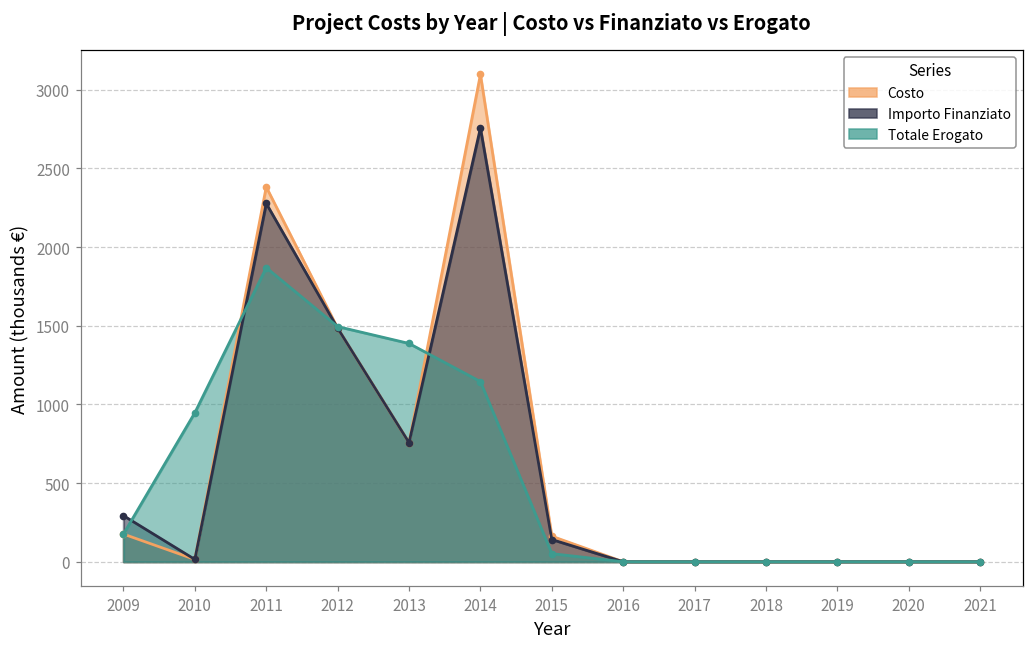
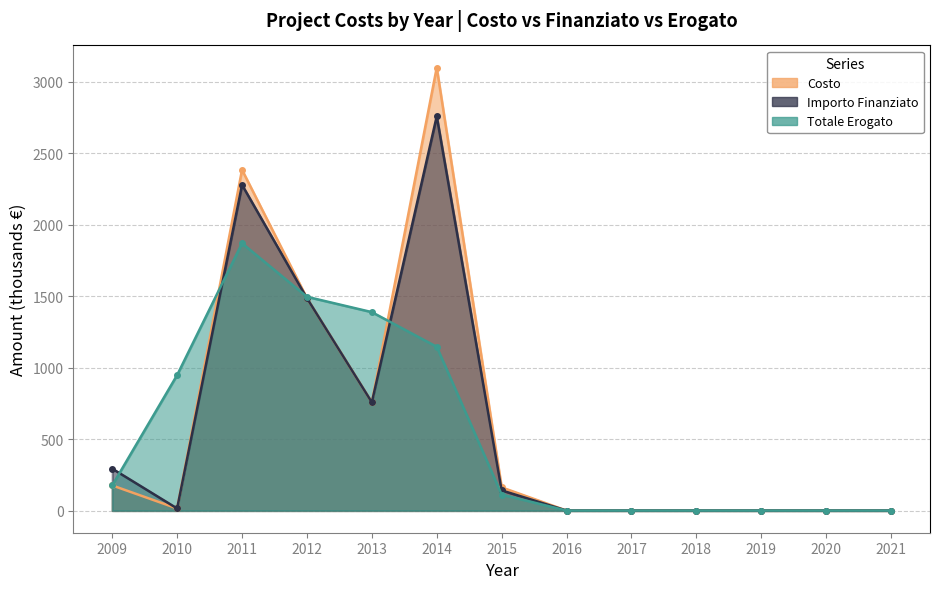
Totale Erogato, 2015: 50 -> 110
